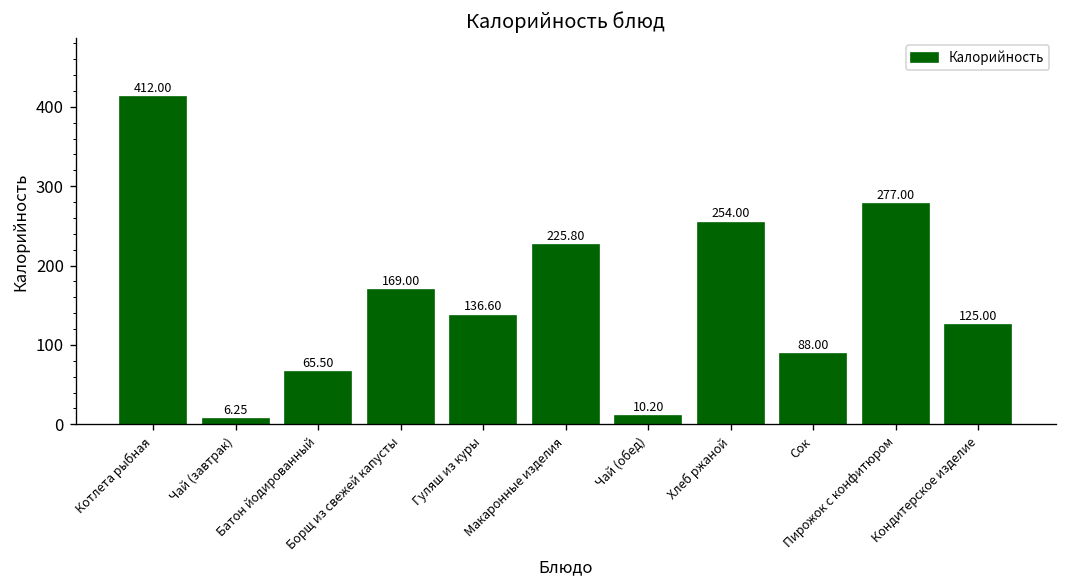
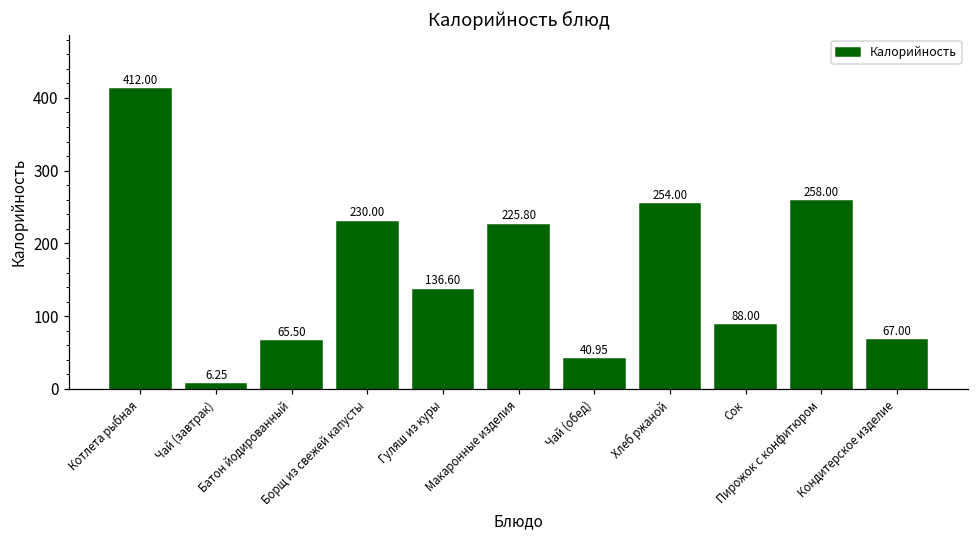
Борщ из свежей капусты: 169.00 -> 230.00
Чай (обед): 10.20 -> 40.95
Пирожок с конфитюром: 277.00 -> 258.00
Кондитерское изделие: 125.00 -> 67.00
